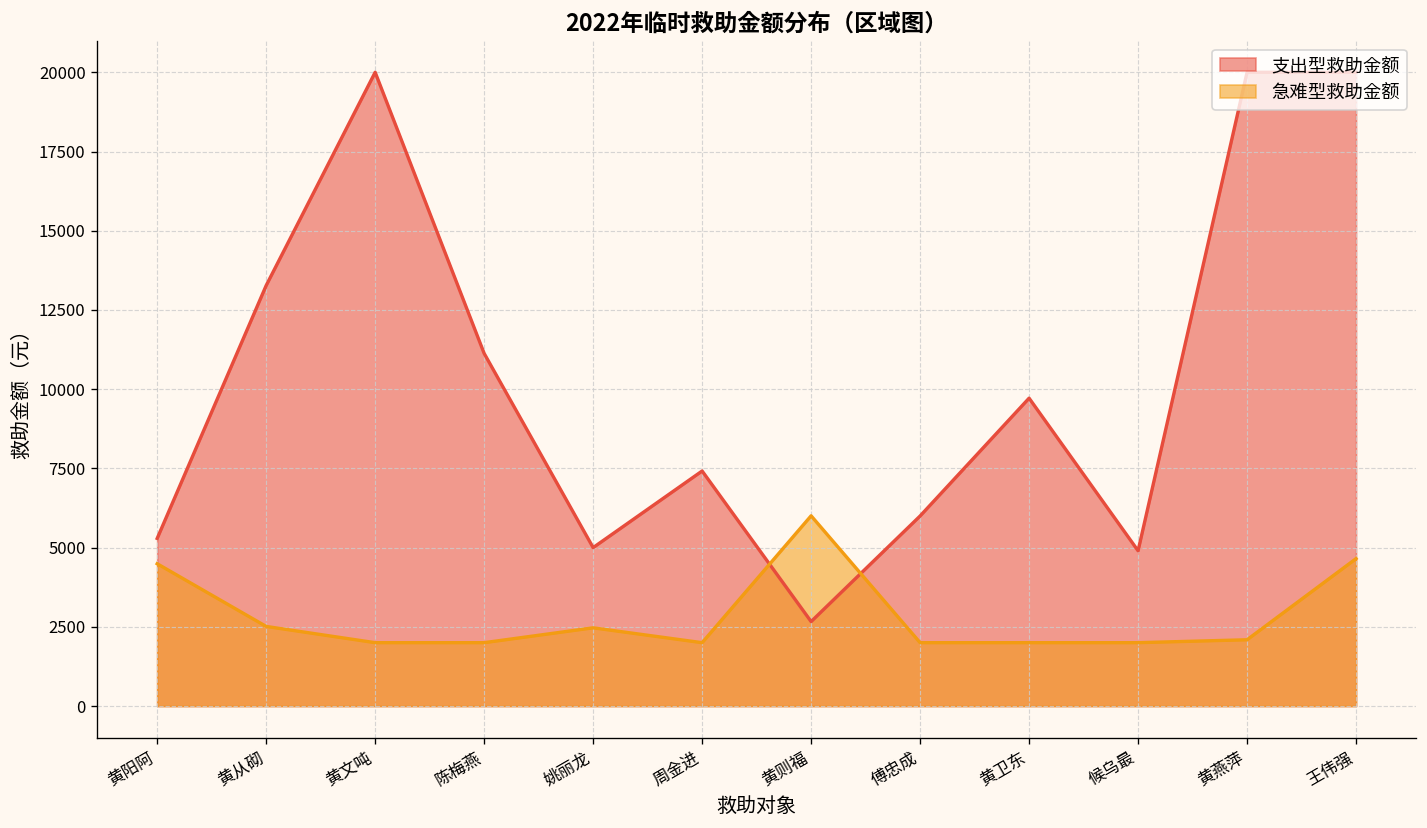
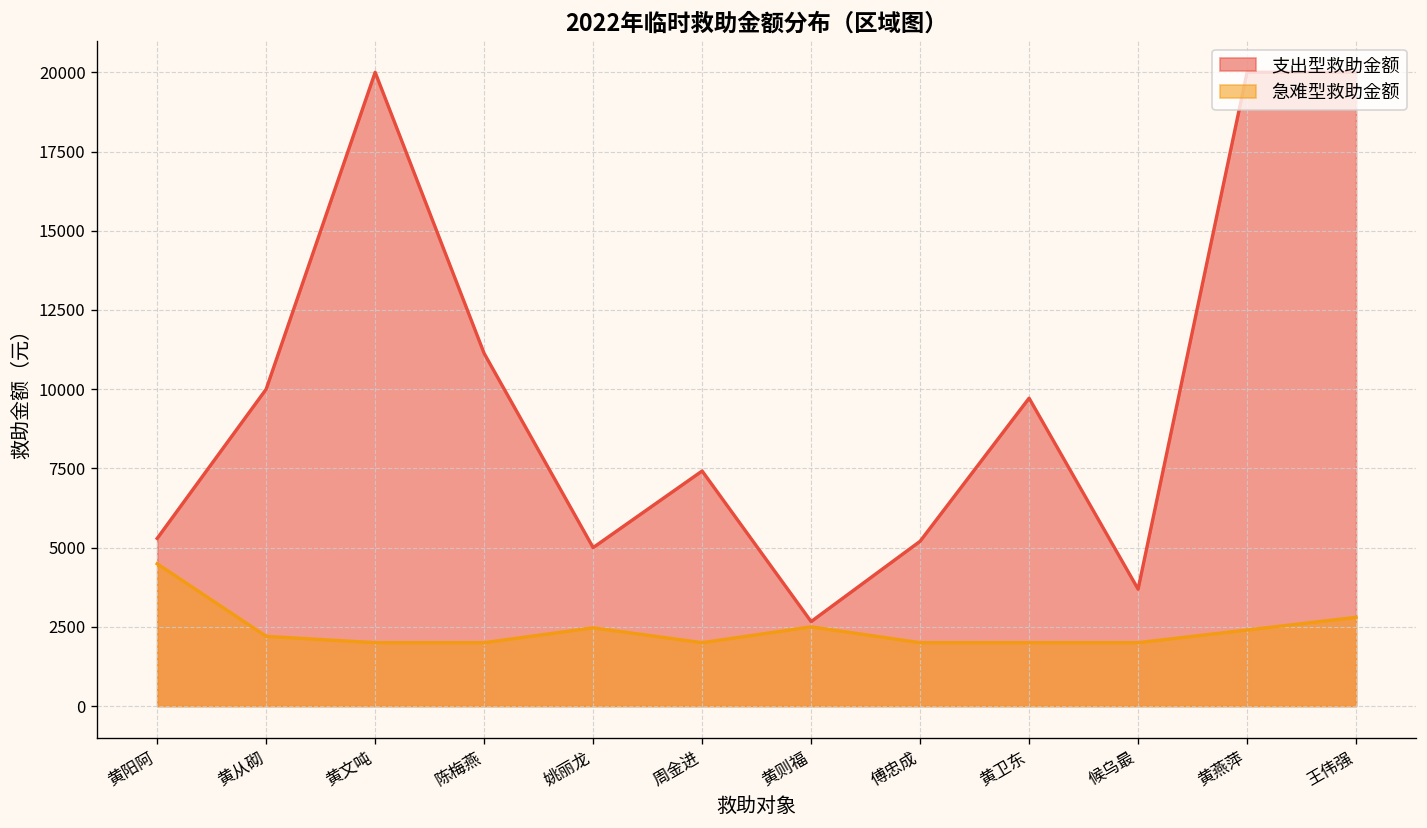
支出型救助金额, 黄从砌: 13300 -> 10000
急难型救助金额, 黄从砌: 2500 -> 2200
急难型救助金额, 黄则福: 6000 -> 2500
支出型救助金额, 傅忠成: 6000 -> 5200
支出型救助金额, 候乌最: 4900 -> 3700
急难型救助金额, 黄燕萍: 2100 -> 2400
急难型救助金额, 王伟强: 4700 -> 2800
